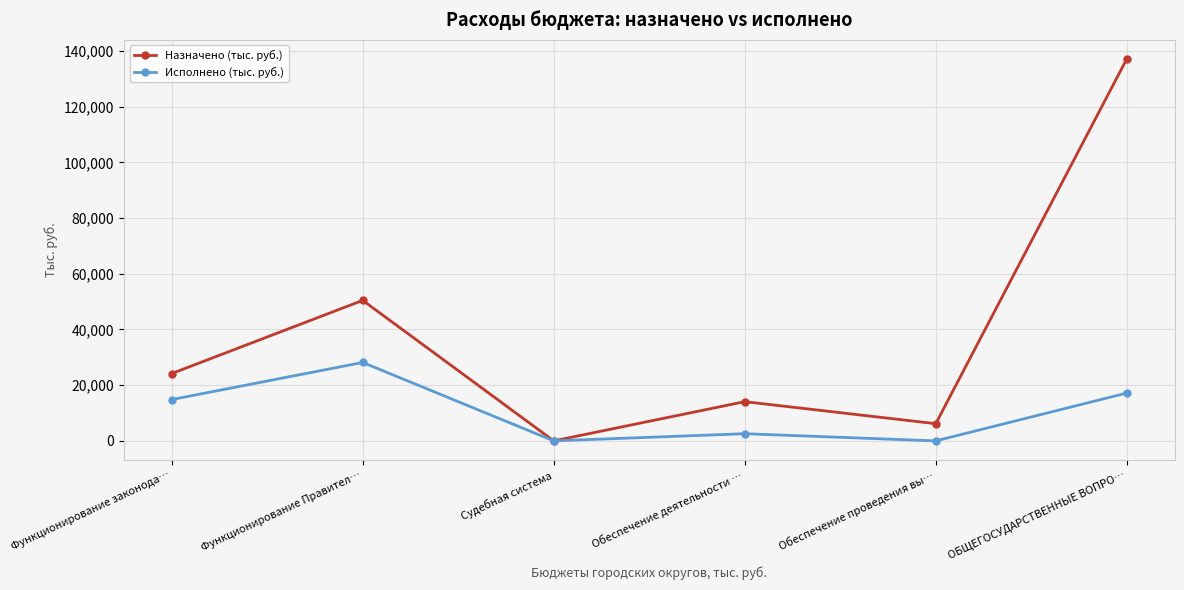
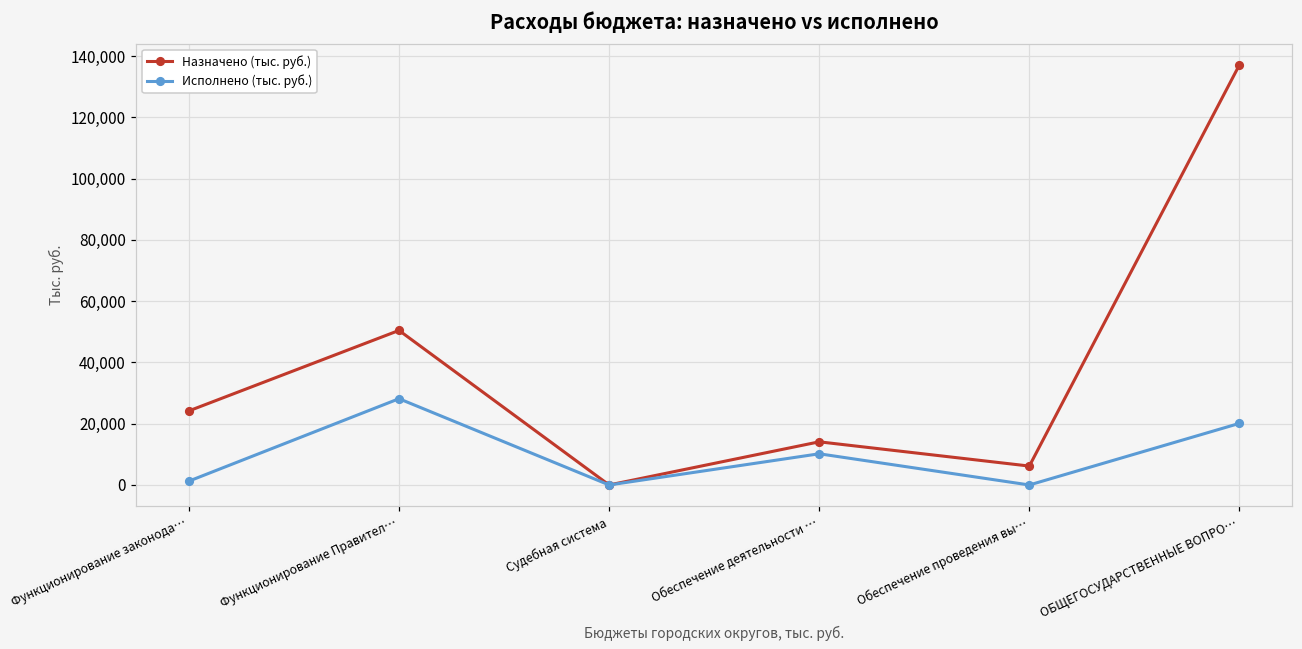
Исполнено (тыс. руб.), Функционирование законода…: 15,000 -> 1,000
Исполнено (тыс. руб.), Обеспечение деятельности …: 3,000 -> 10,000
Исполнено (тыс. руб.), ОБЩЕГОСУДАРСТВЕННЫЕ ВОПРО…: 17,000 -> 20,000
